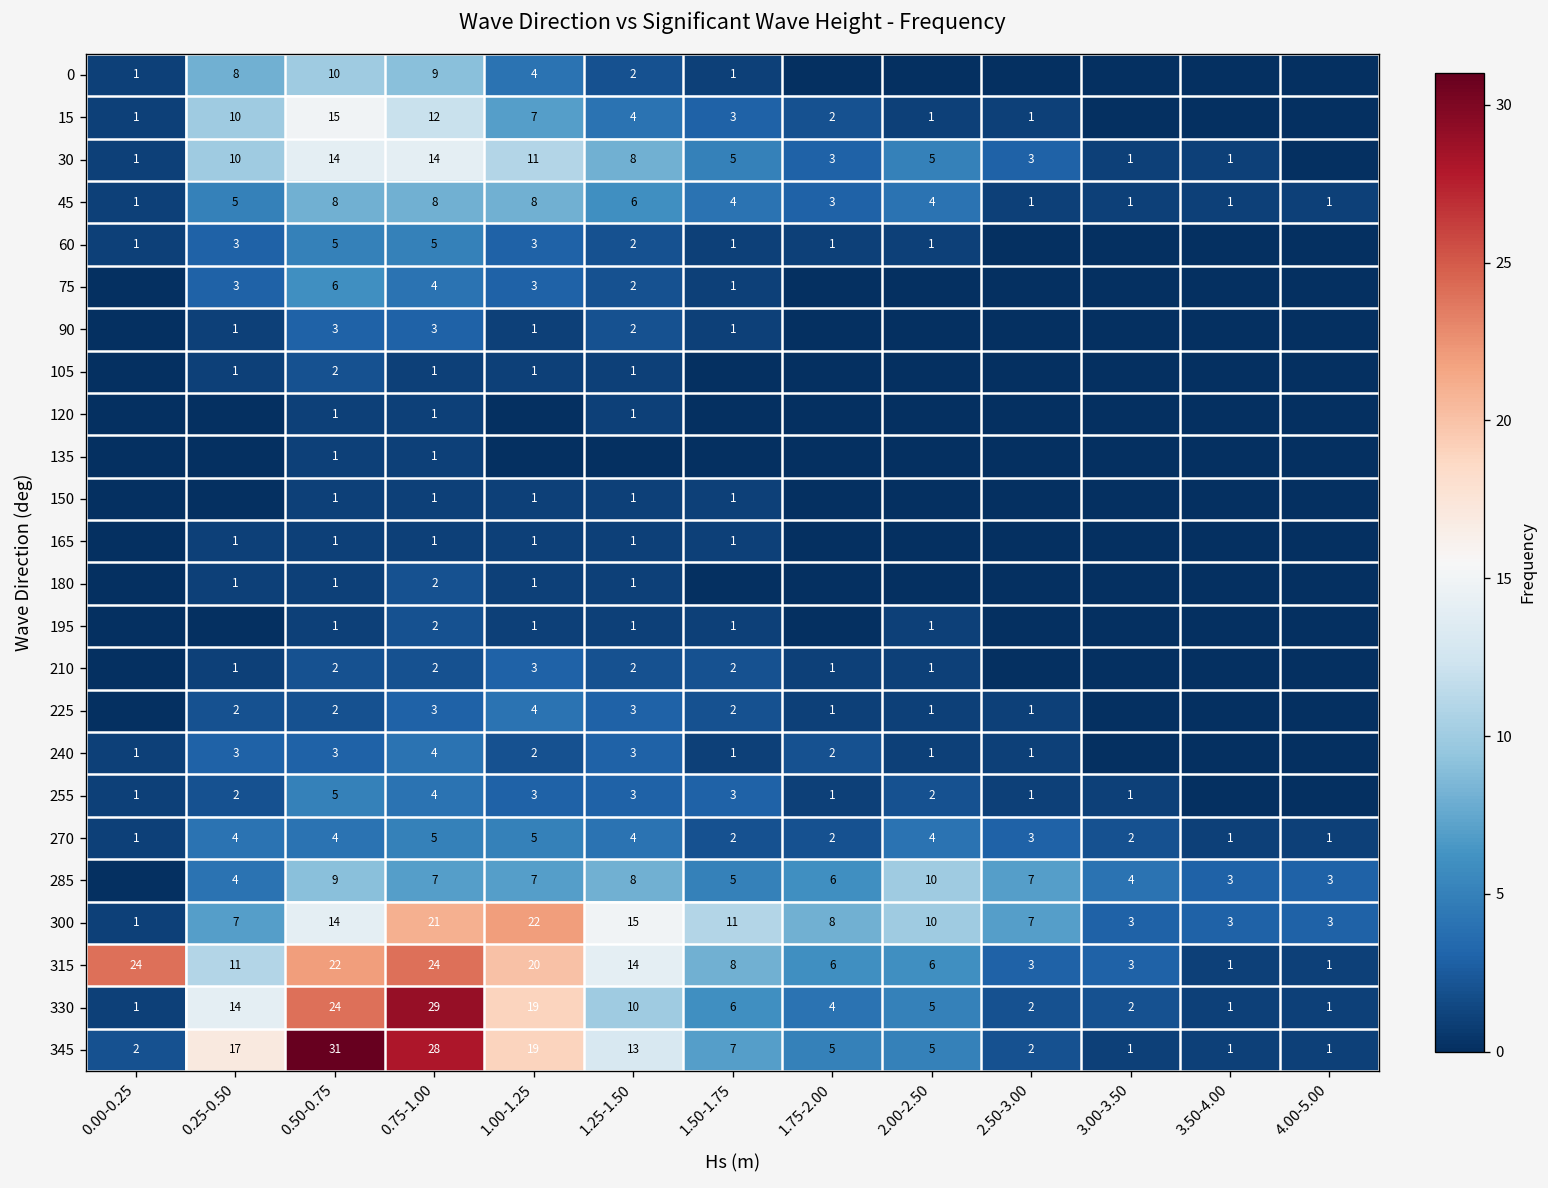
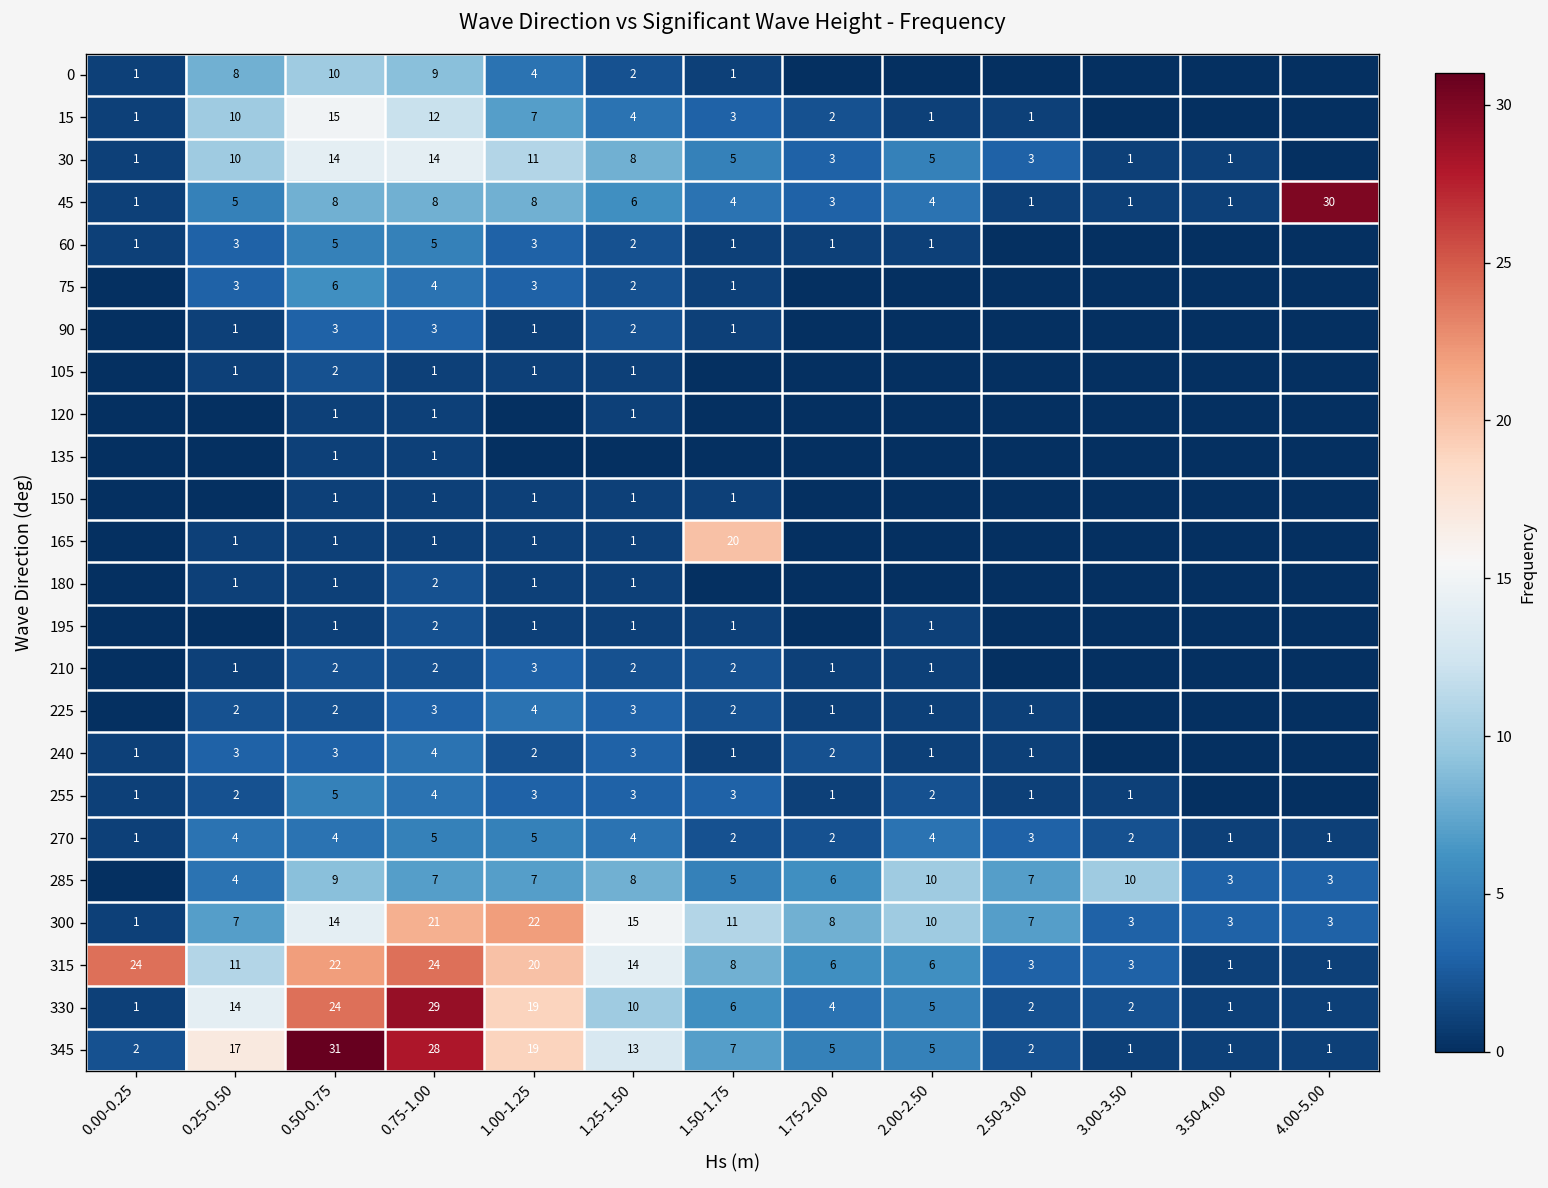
45, 4.00-5.00: 1 -> 30
165, 1.50-1.75: 1 -> 20
285, 3.00-3.50: 4 -> 10
